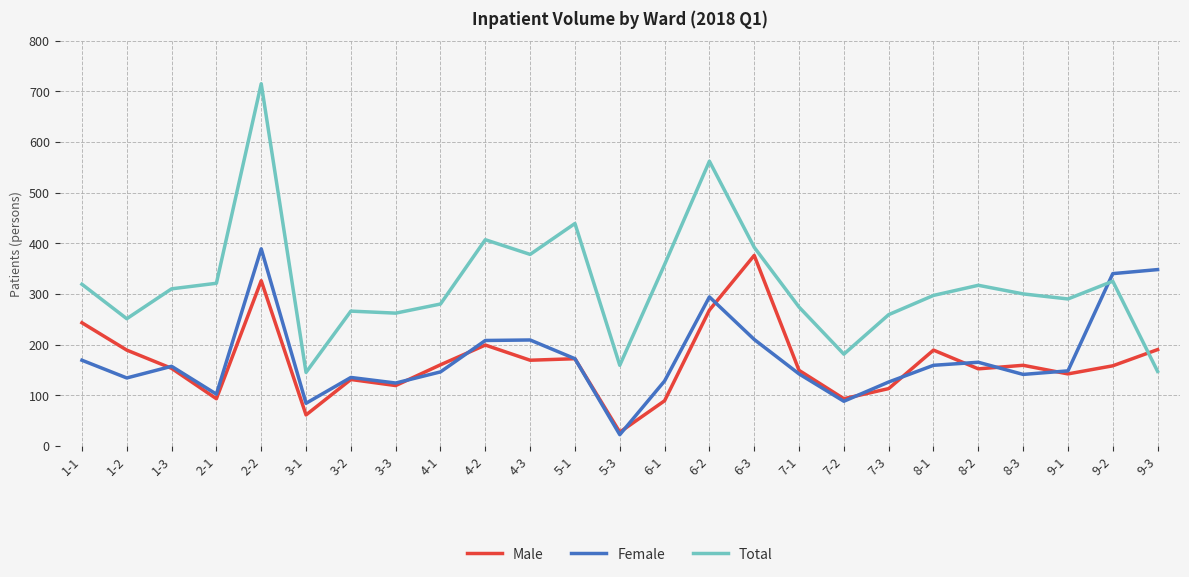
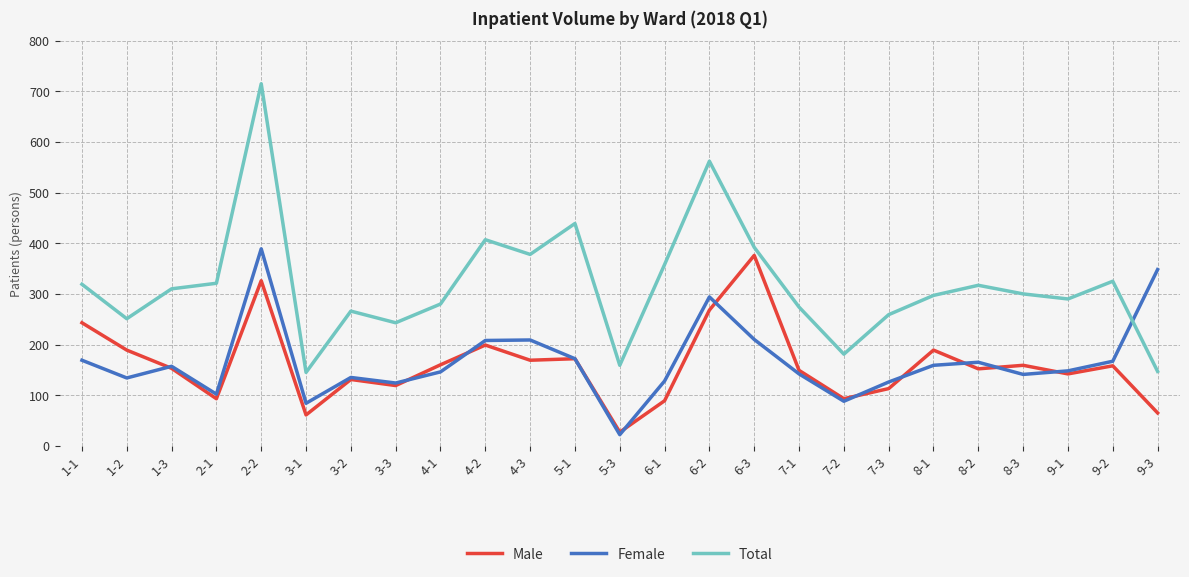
Total, 3-3: 260 -> 240
Female, 9-2: 340 -> 170
Male, 9-3: 190 -> 70
